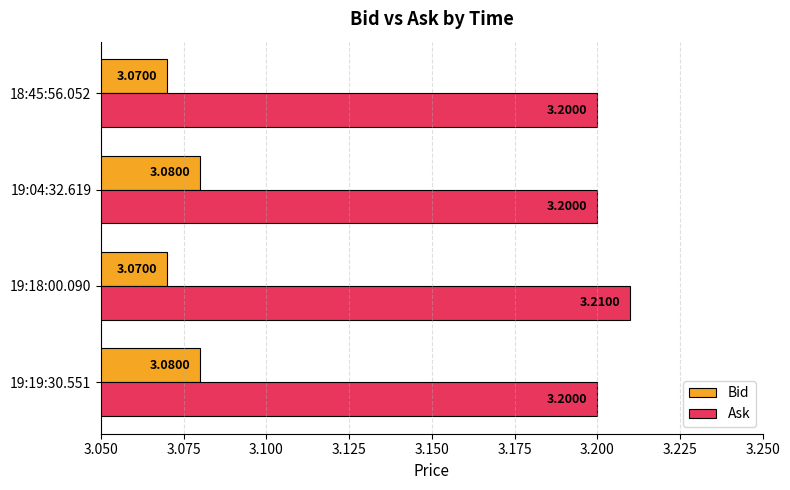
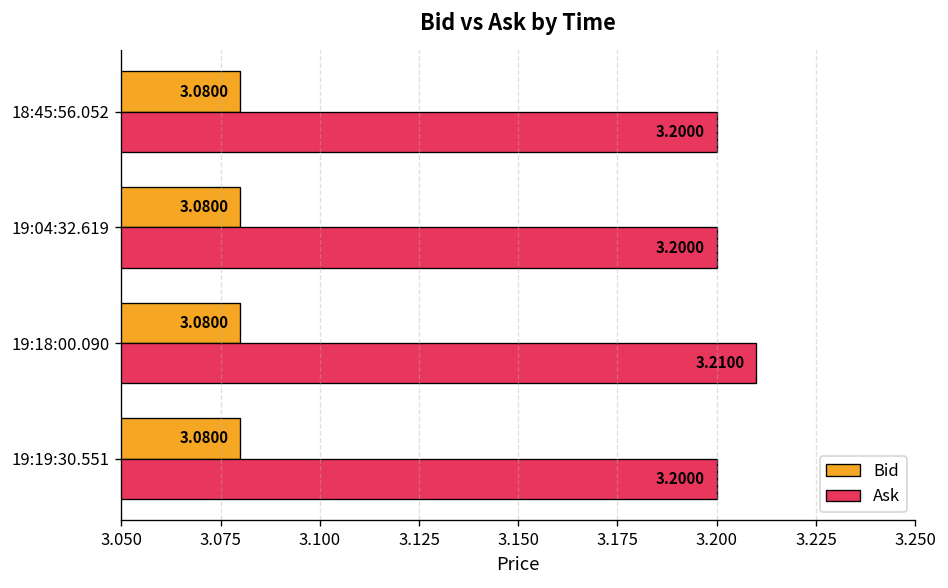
Bid, 18:45:56.052: 3.0700 -> 3.0800
Bid, 19:18:00.090: 3.0700 -> 3.0800
